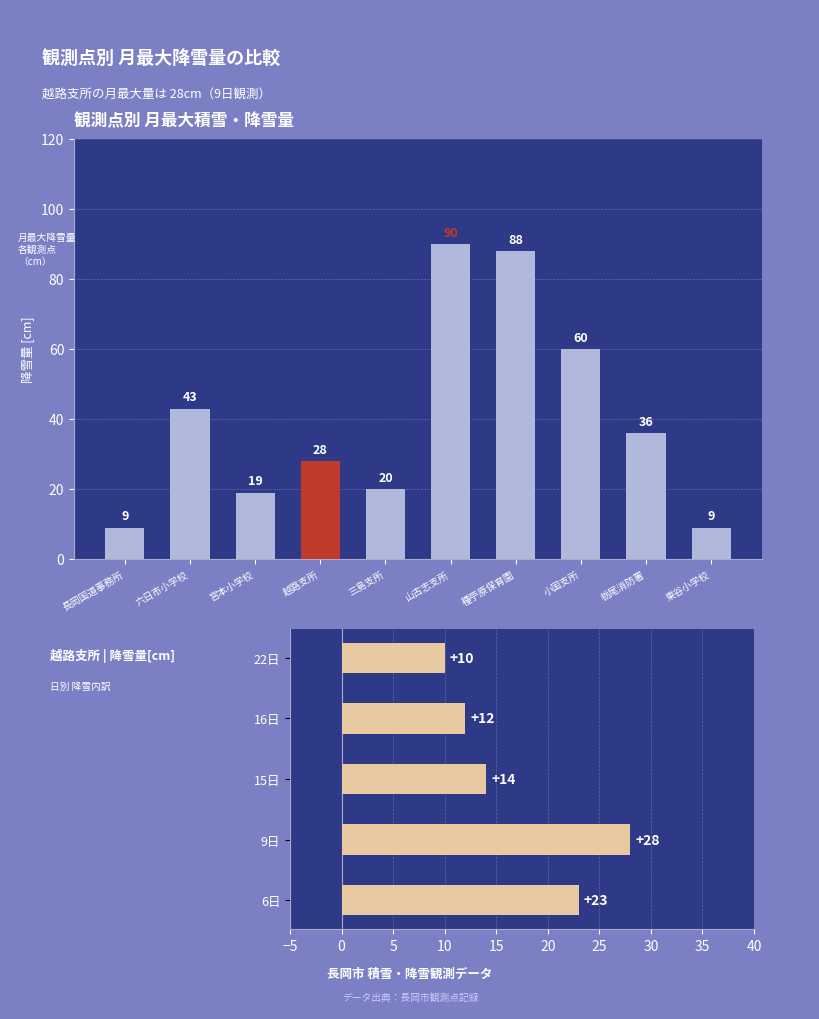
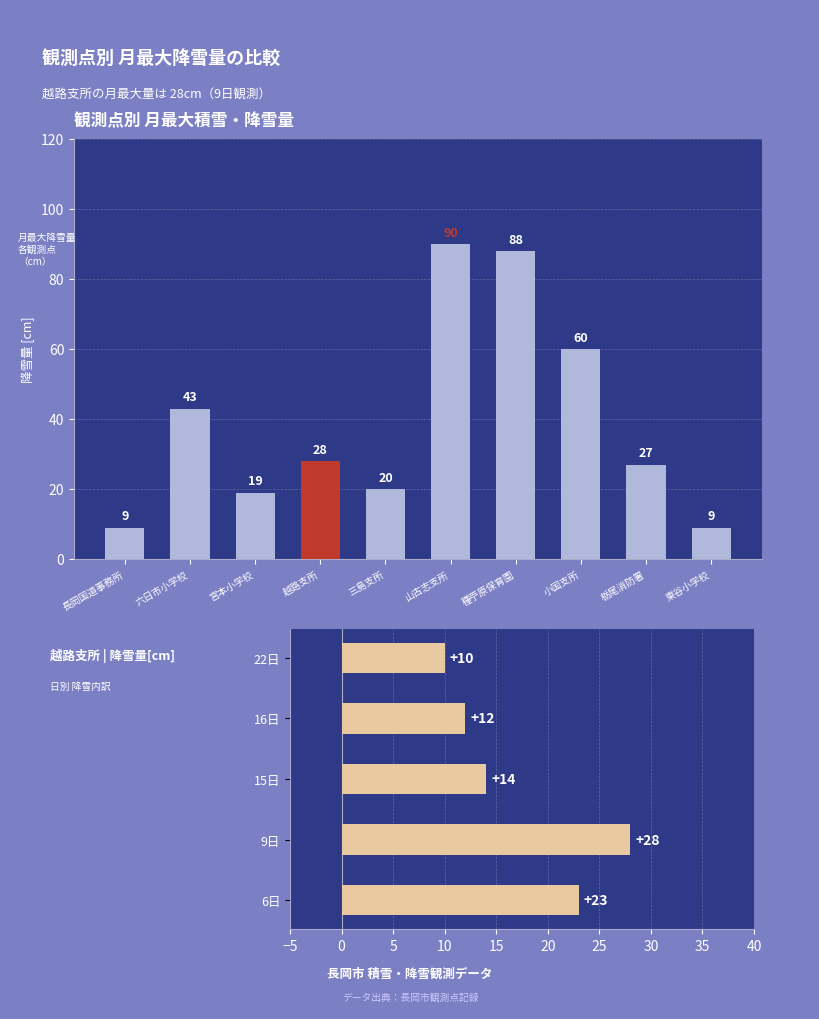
観測点別 月最大積雪・降雪量, 栃尾消防署: 36 -> 27
